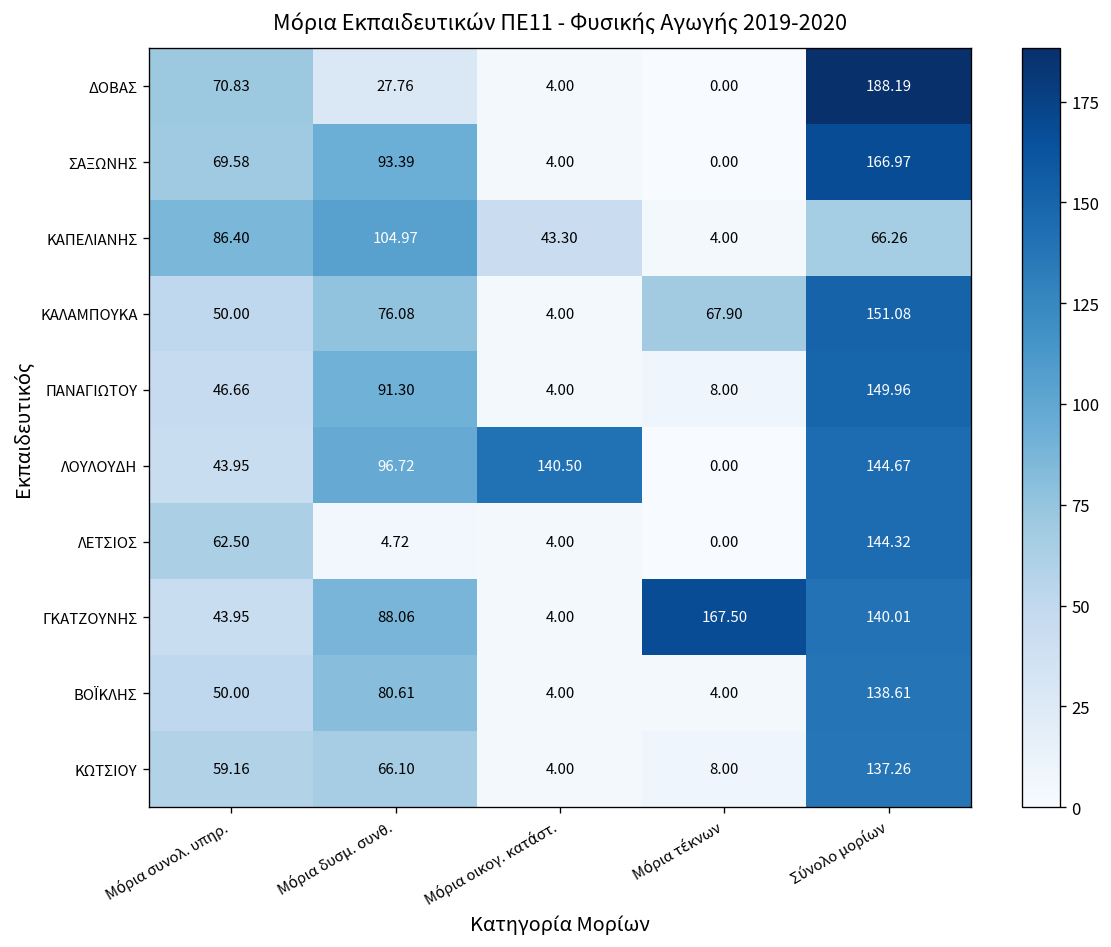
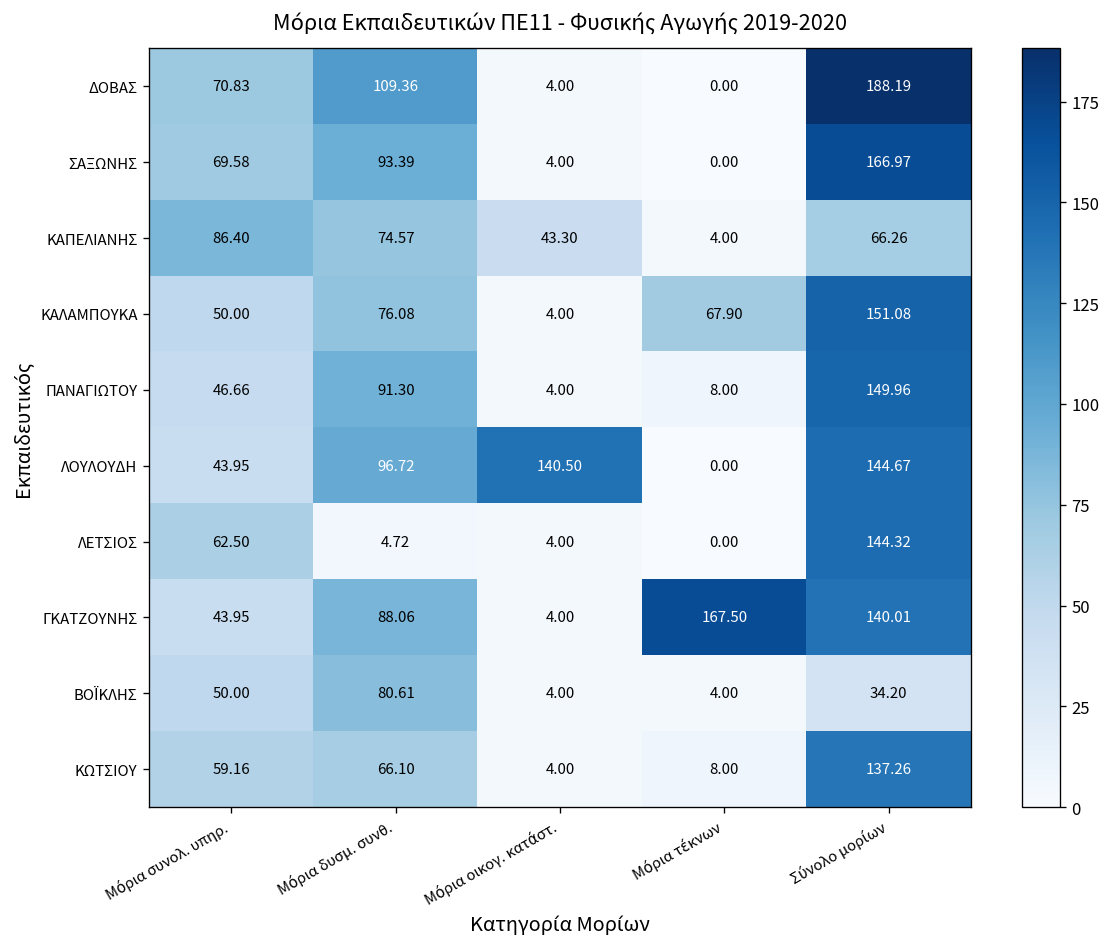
ΔΟΒΑΣ, Μόρια δυσμ. συνθ.: 27.76 -> 109.36
ΚΑΠΕΛΙΑΝΗΣ, Μόρια δυσμ. συνθ.: 104.97 -> 74.57
ΒΟΪΚΛΗΣ, Σύνολο μορίων: 138.61 -> 34.20
